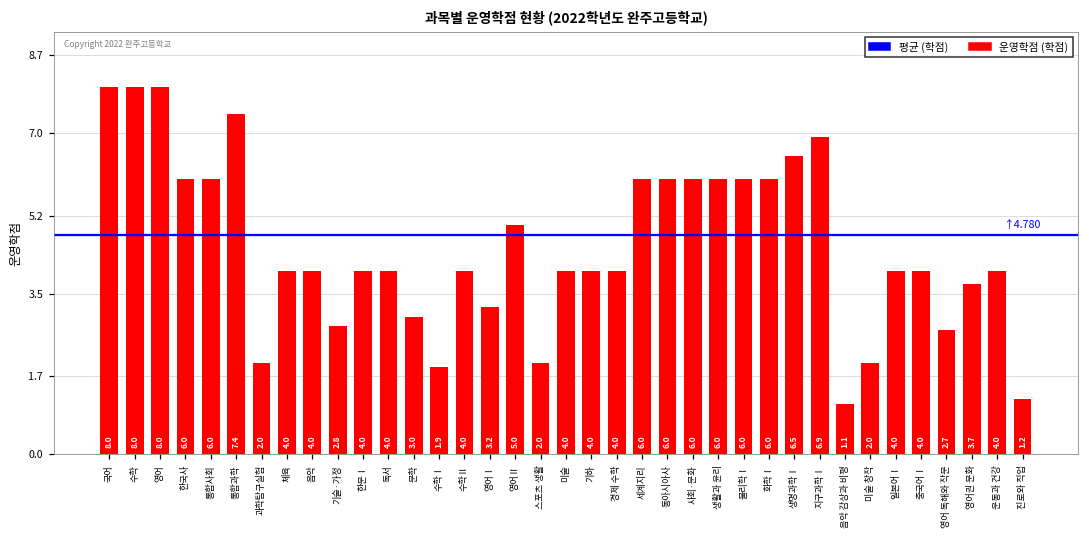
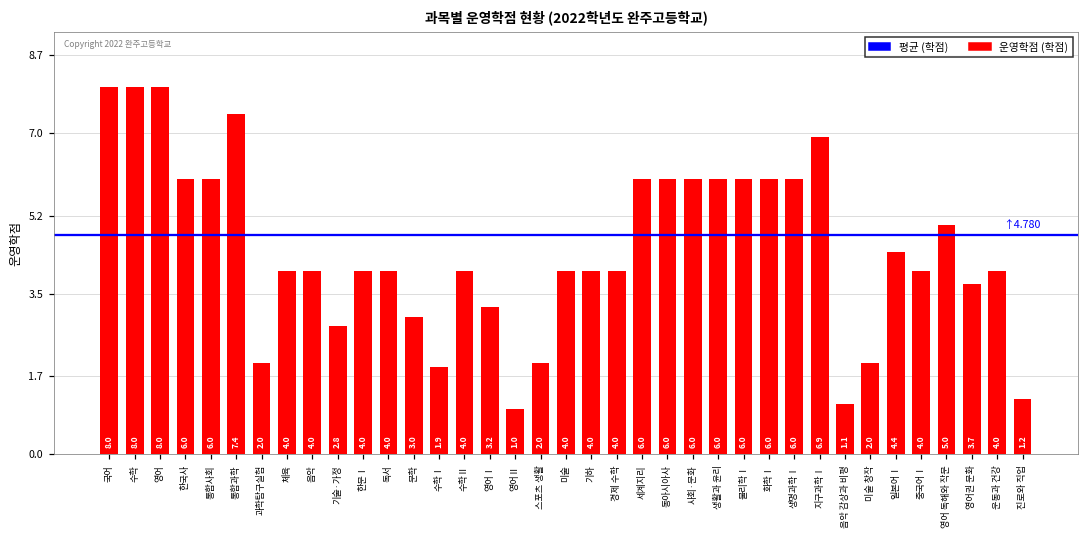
영어Ⅱ: 5.0 -> 1.0
생명과학Ⅰ: 6.5 -> 6.0
일본어Ⅰ: 4.0 -> 4.4
영어 독해와 작문: 2.7 -> 5.0
